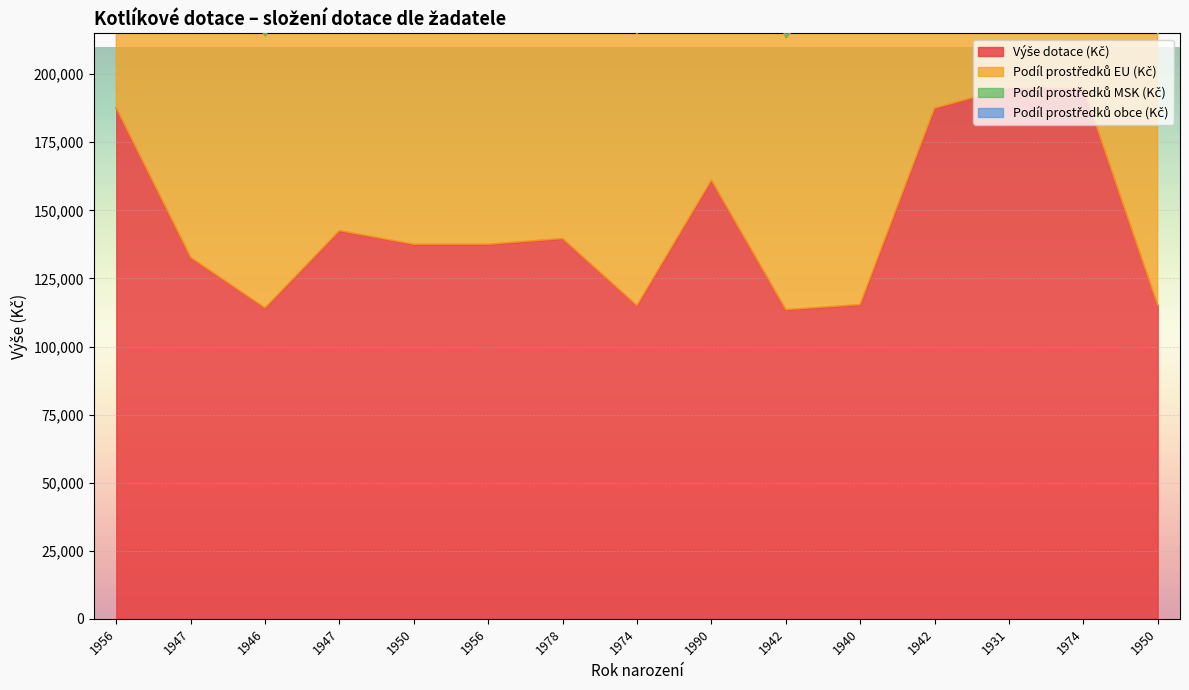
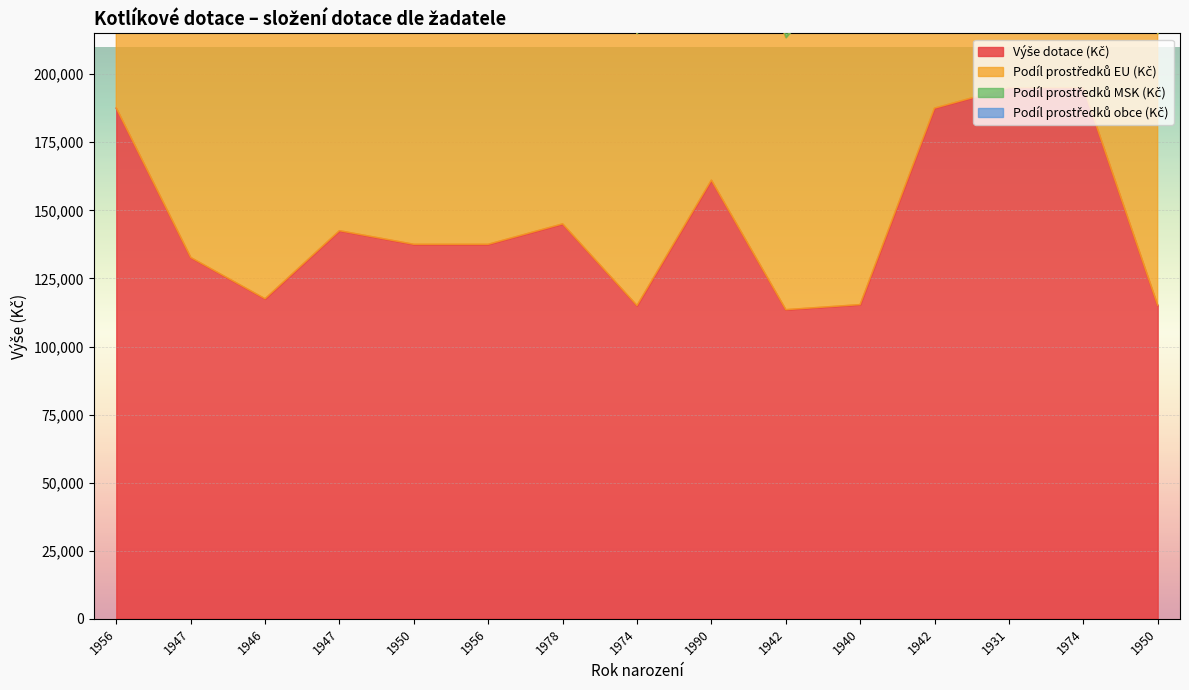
Výše dotace (Kč), 1946: 114,000 -> 118,000
Výše dotace (Kč), 1978: 140,000 -> 145,000
